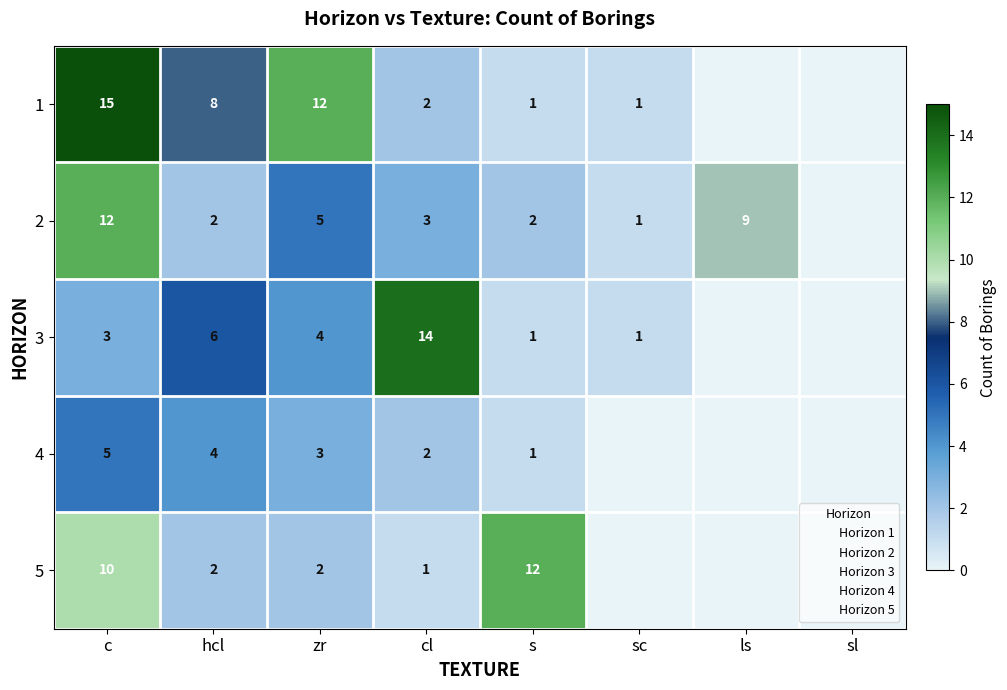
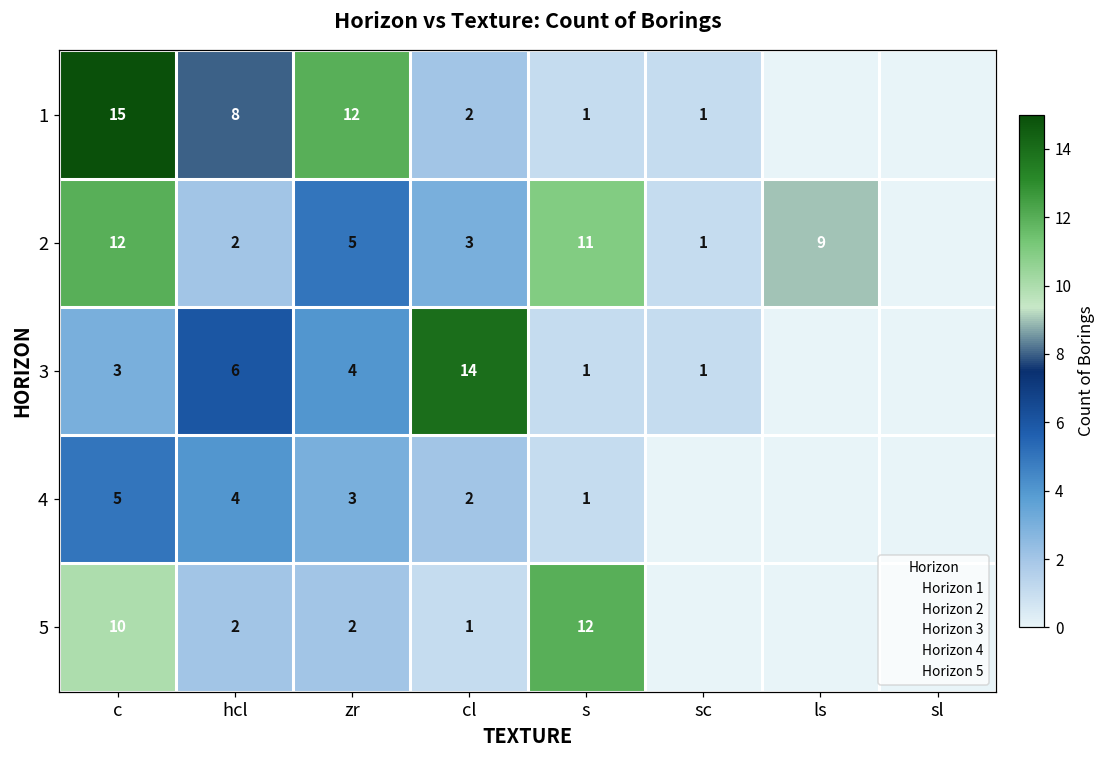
2, s: 2 -> 11
